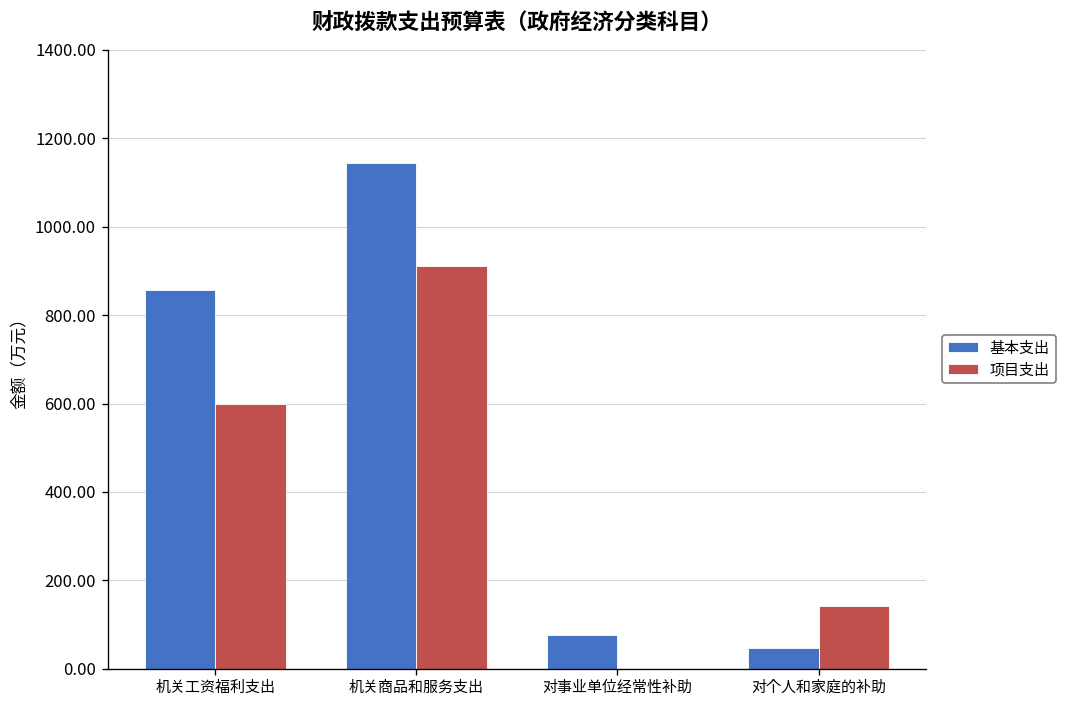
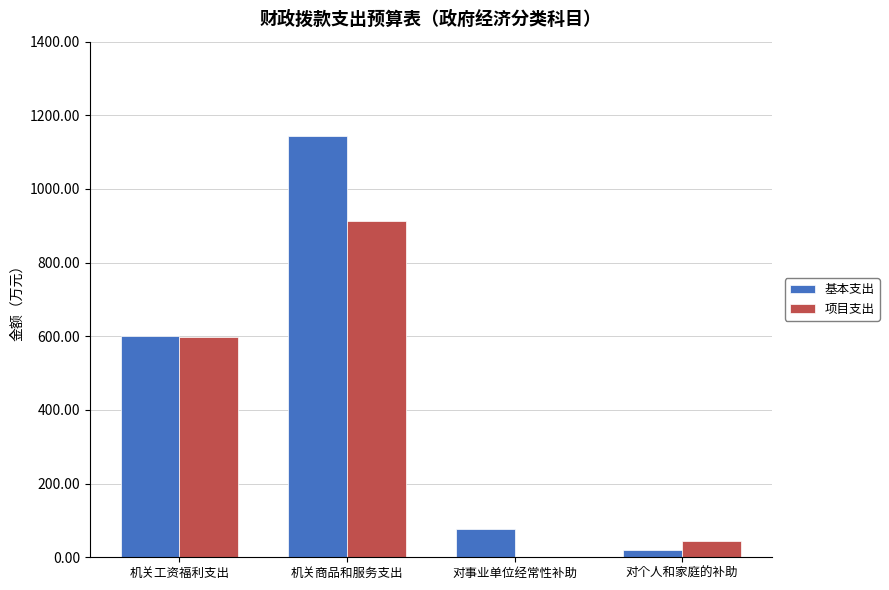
基本支出, 机关工资福利支出: 860 -> 600
基本支出, 对个人和家庭的补助: 50 -> 20
项目支出, 对个人和家庭的补助: 140 -> 50
